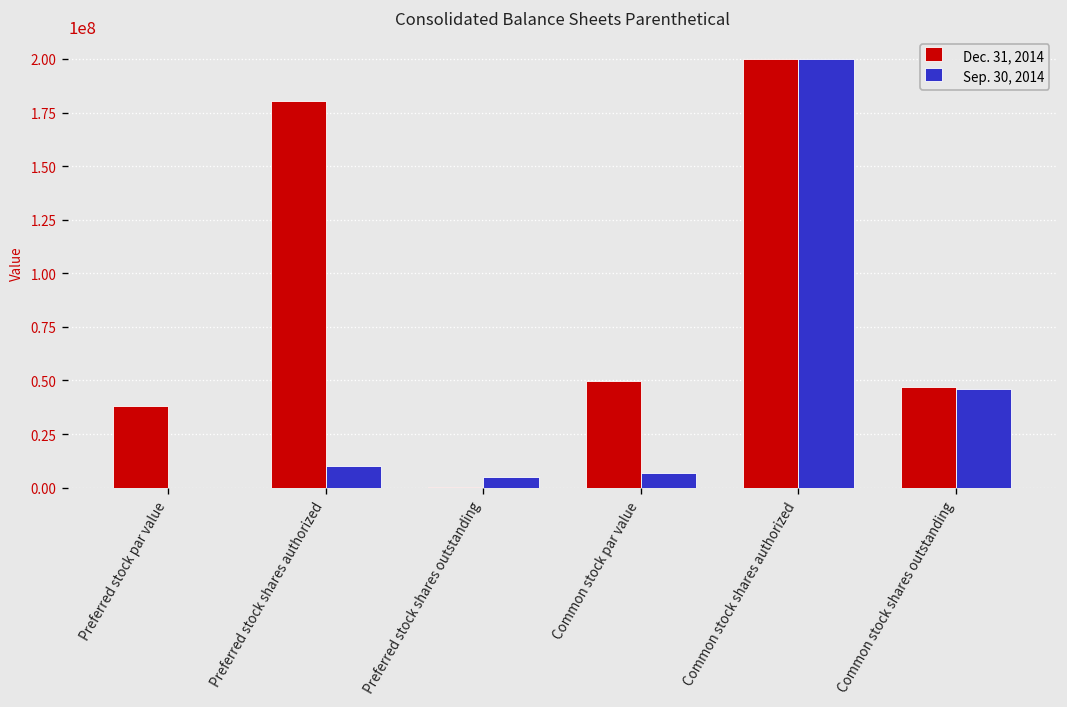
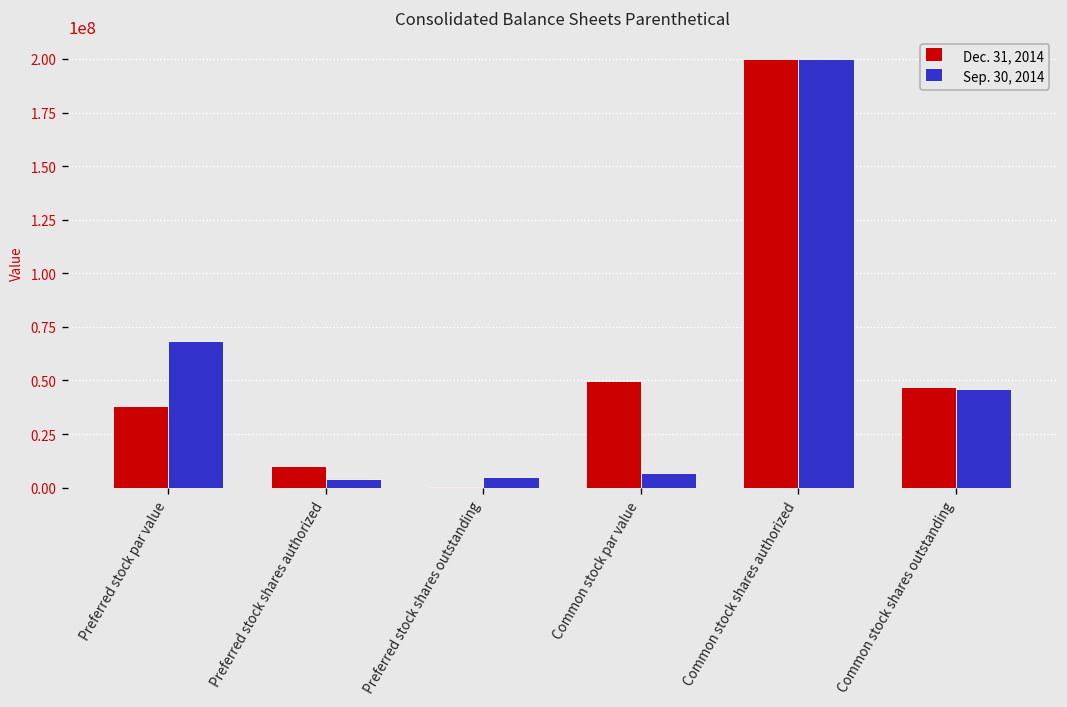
Sep. 30, 2014, Preferred stock par value: 0 -> 68000000
Dec. 31, 2014, Preferred stock shares authorized: 180000000 -> 10000000
Sep. 30, 2014, Preferred stock shares authorized: 10000000 -> 4000000
